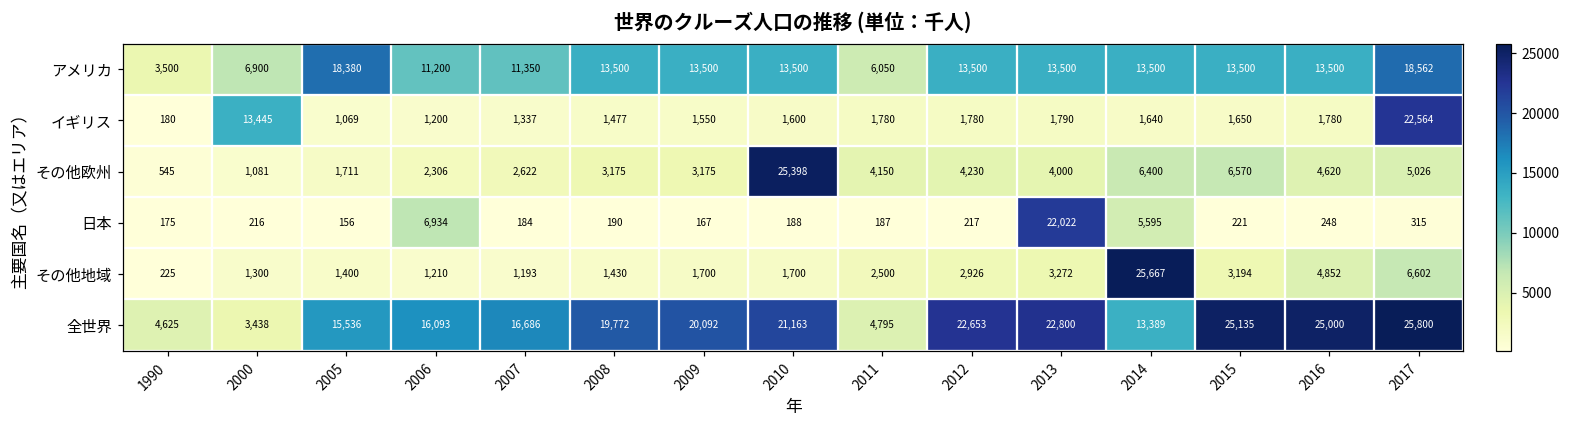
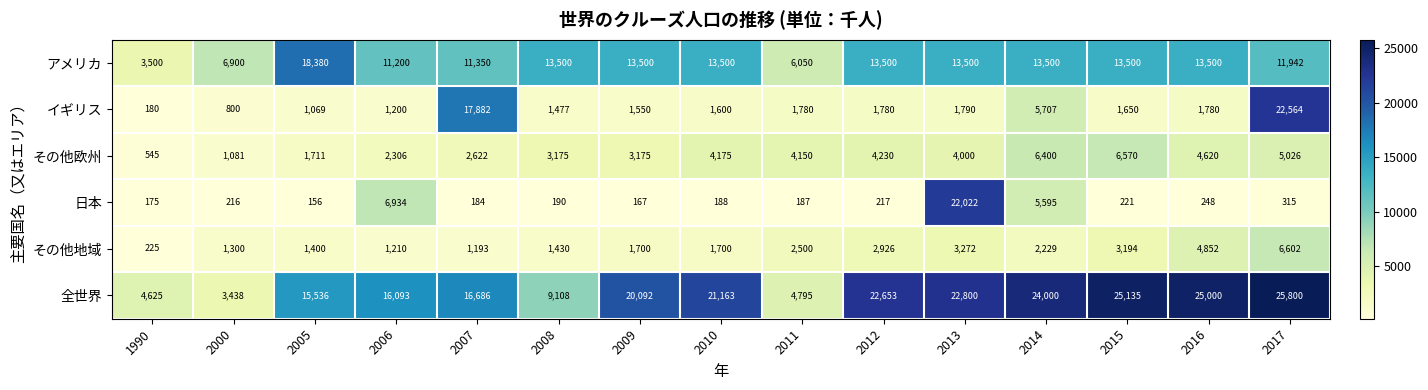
アメリカ, 2017: 18,562 -> 11,942
イギリス, 2000: 13,445 -> 800
イギリス, 2007: 1,337 -> 17,882
イギリス, 2014: 1,640 -> 5,707
その他欧州, 2010: 25,398 -> 4,175
その他地域, 2014: 25,667 -> 2,229
全世界, 2008: 19,772 -> 9,108
全世界, 2014: 13,389 -> 24,000
